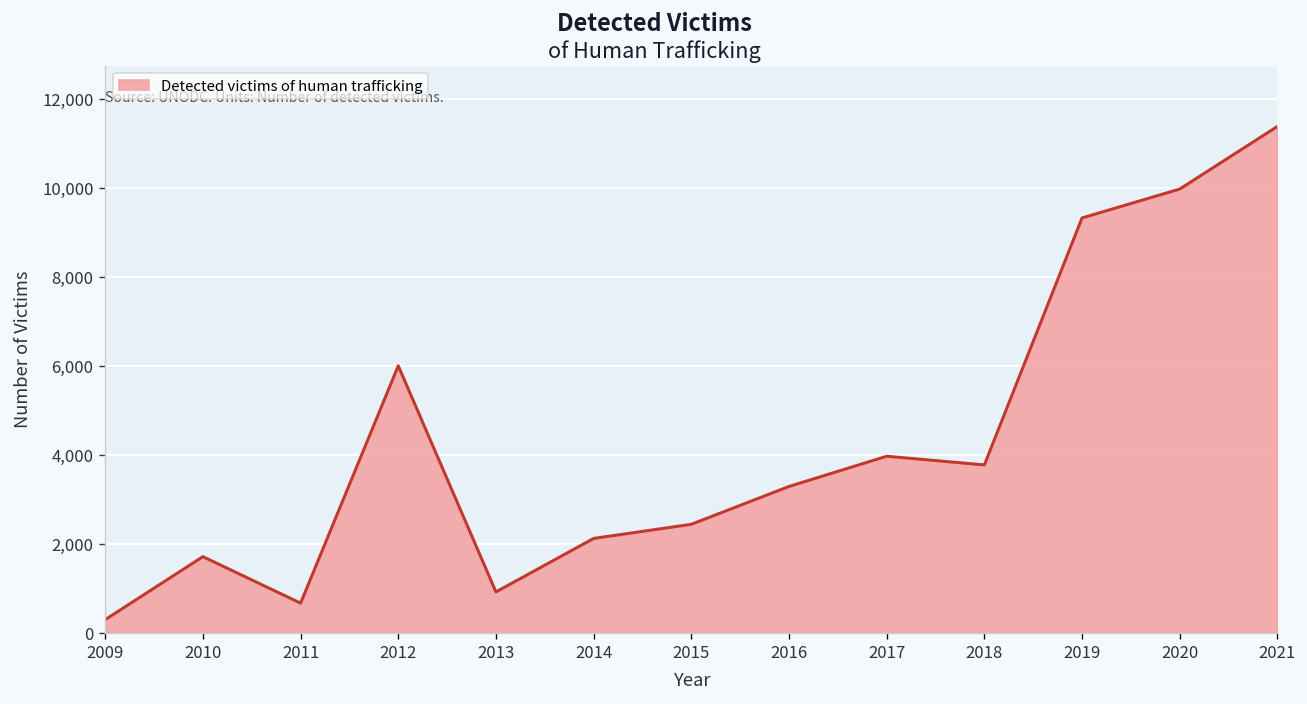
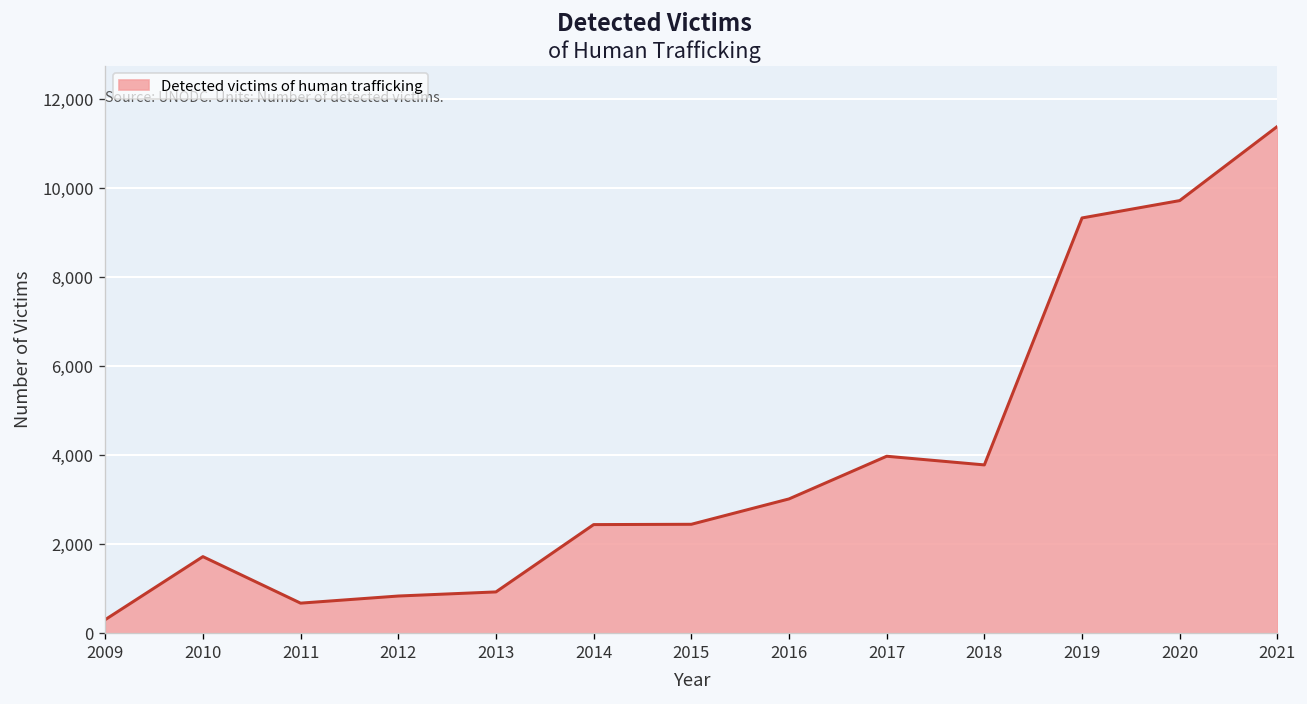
2012: 6,000 -> 800
2014: 2,100 -> 2,400
2016: 3,300 -> 3,000
2020: 10,000 -> 9,700
